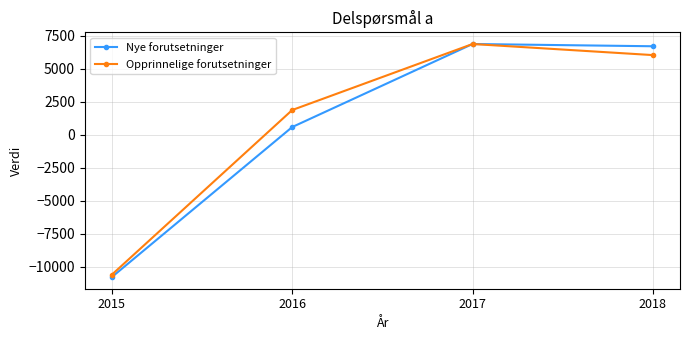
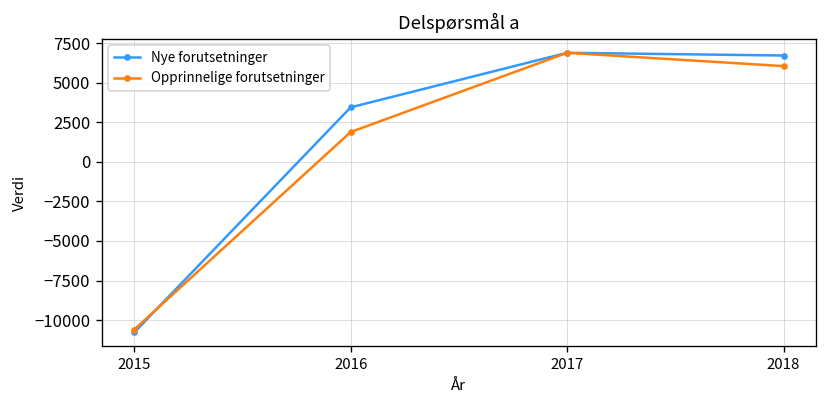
Nye forutsetninger, 2016: 600 -> 3400
